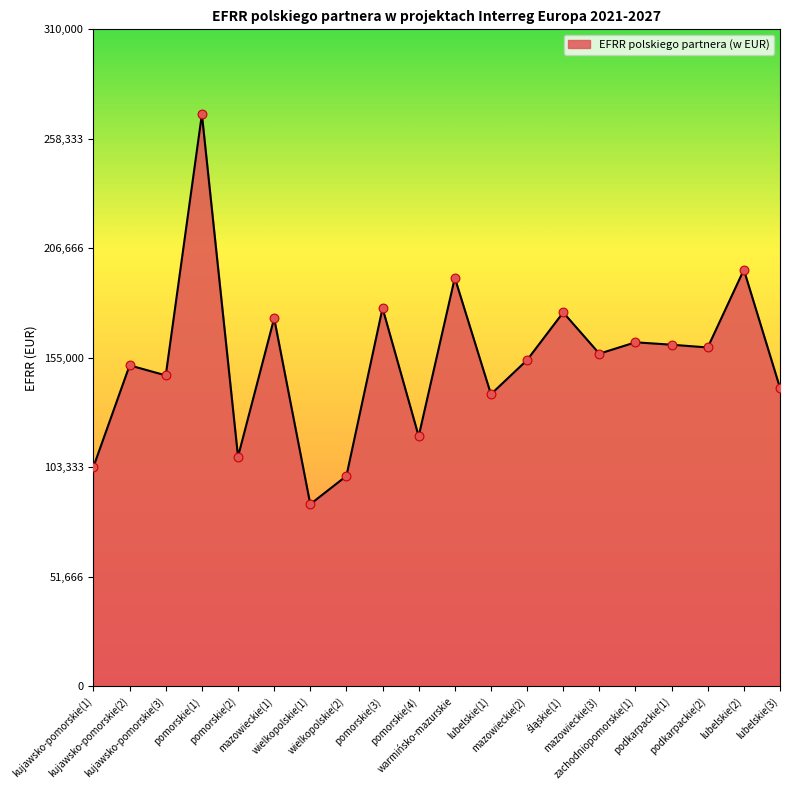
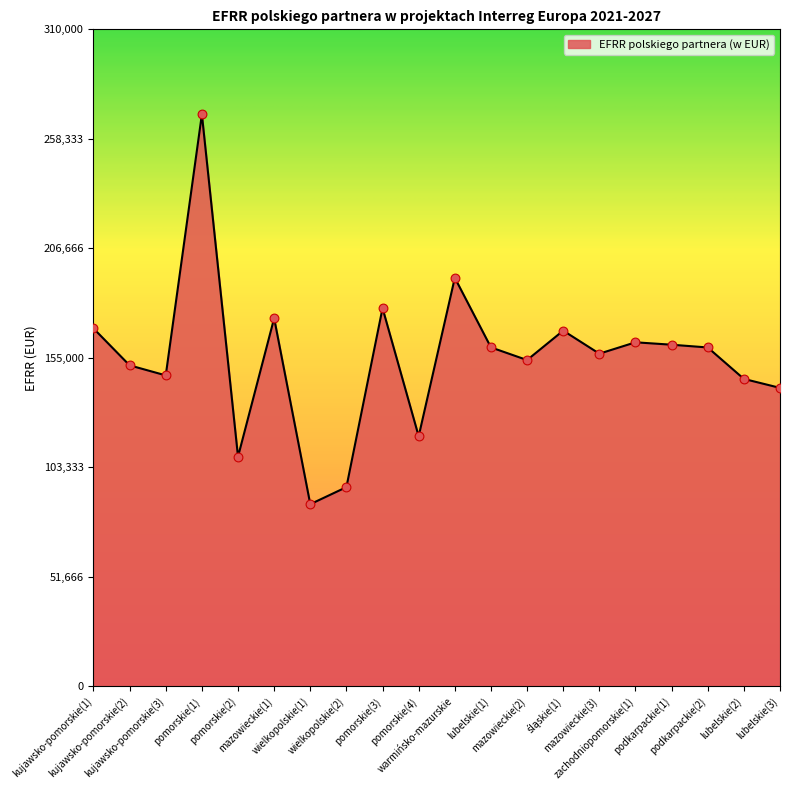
kujawsko-pomorskie(1): 104,000 -> 169,000
wielkopolskie(2): 99,000 -> 94,000
lubelskie(1): 138,000 -> 160,000
śląskie(1): 176,000 -> 168,000
lubelskie(2): 197,000 -> 145,000
